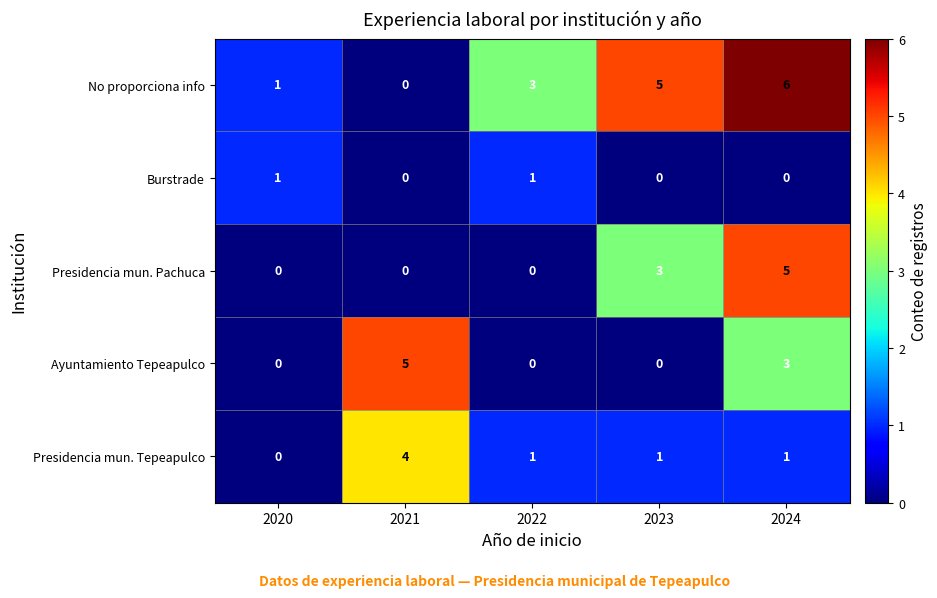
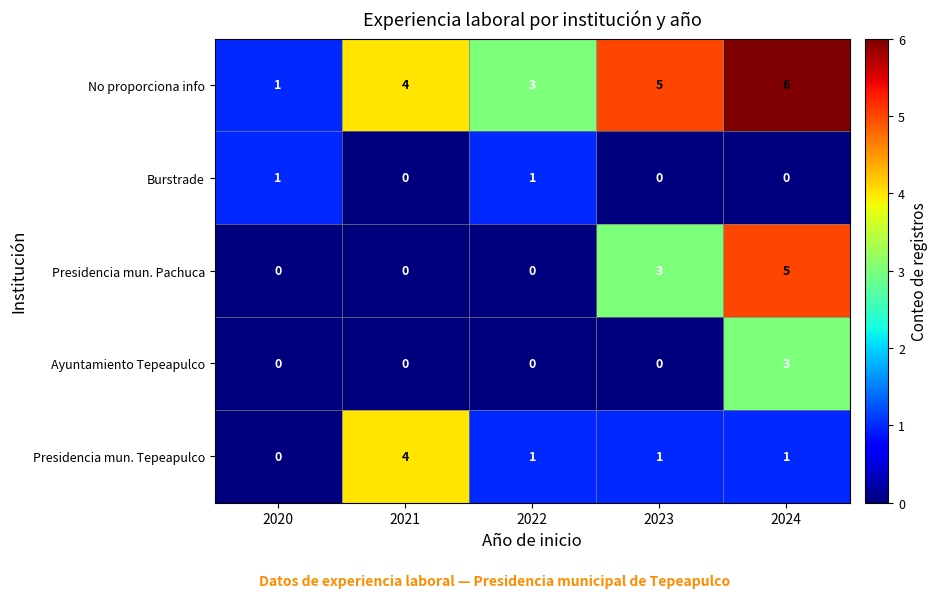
No proporciona info, 2021: 0 -> 4
Ayuntamiento Tepeapulco, 2021: 5 -> 0
